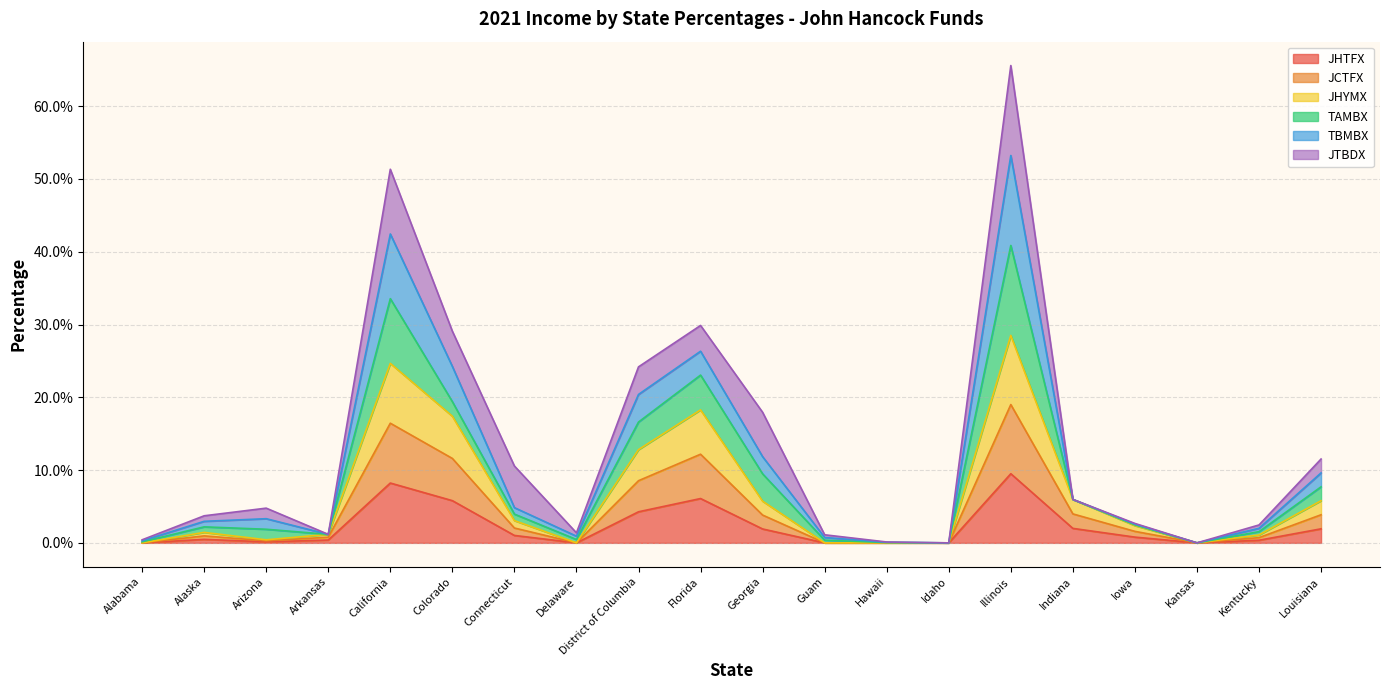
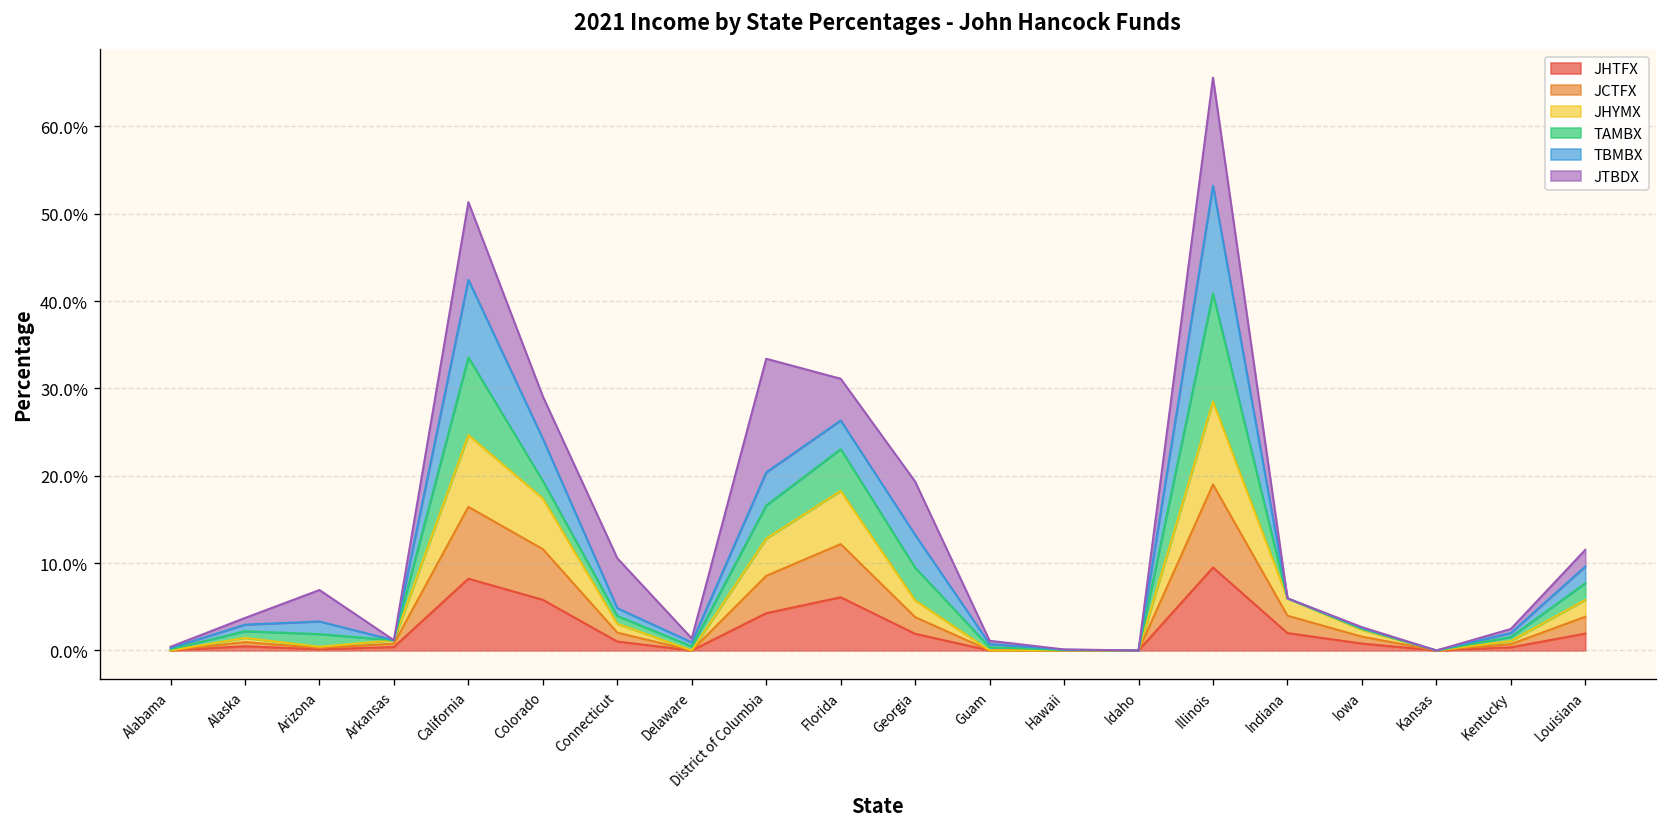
JTBDX, Arizona: 1% -> 4%
JTBDX, District of Columbia: 4% -> 13%
JTBDX, Florida: 4% -> 5%
TBMBX, Georgia: 2% -> 4%
